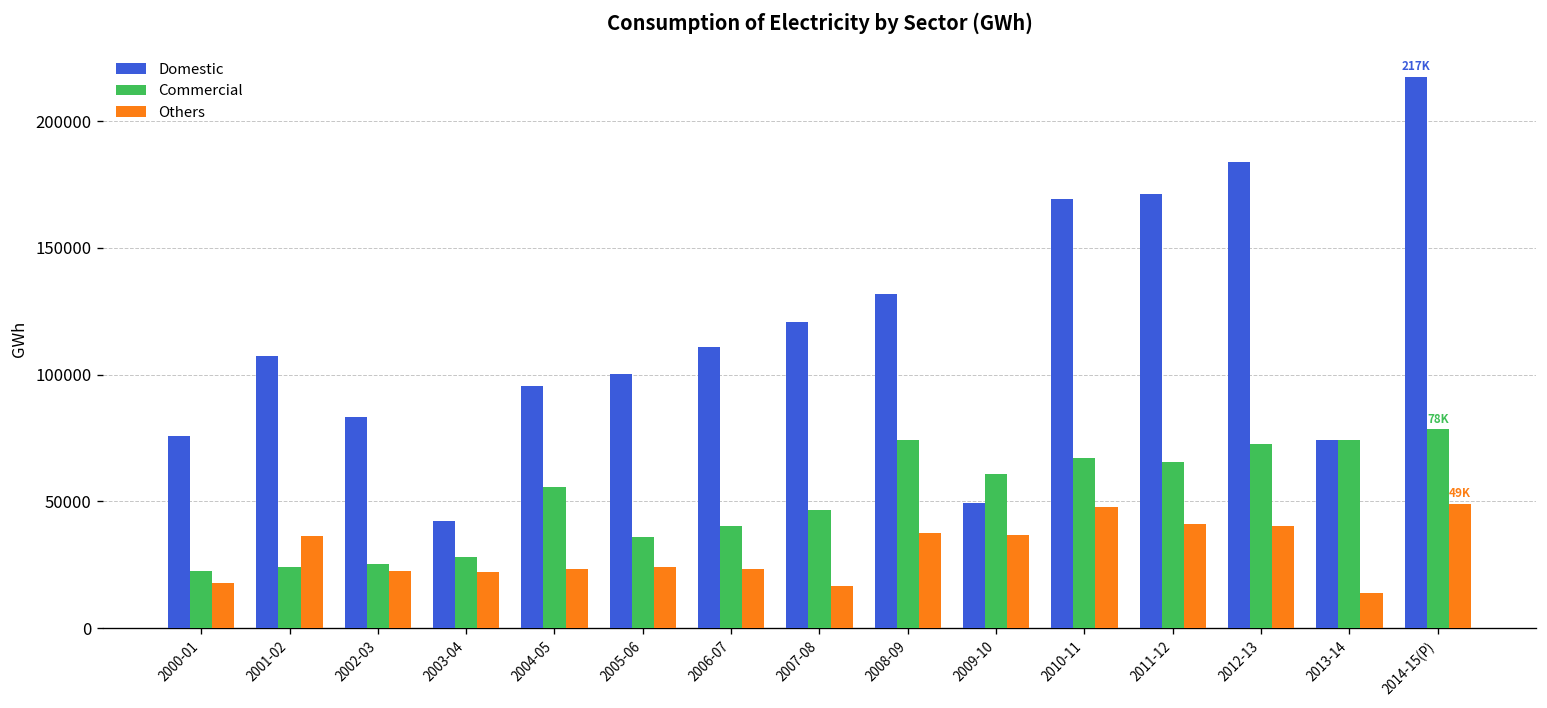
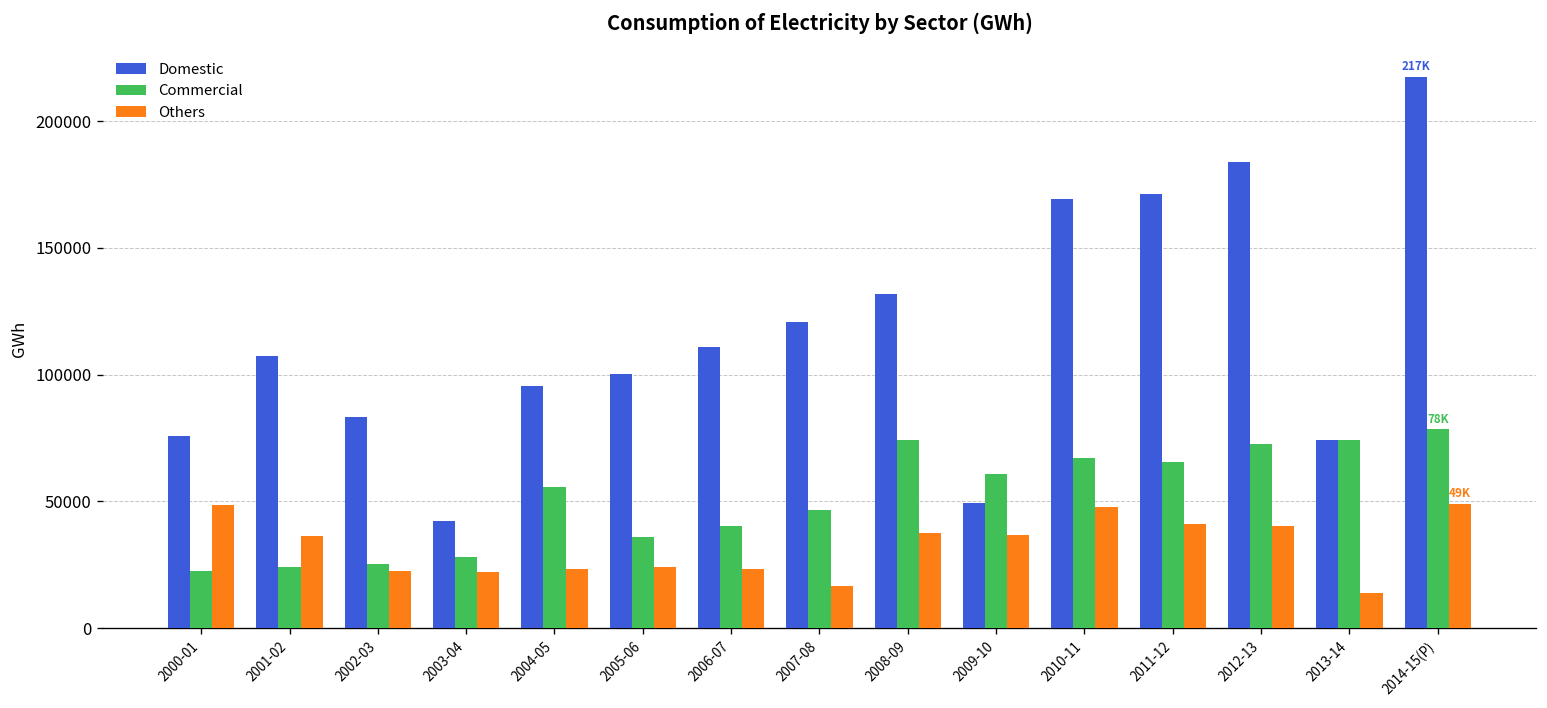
Others, 2000-01: 18000 -> 49000
